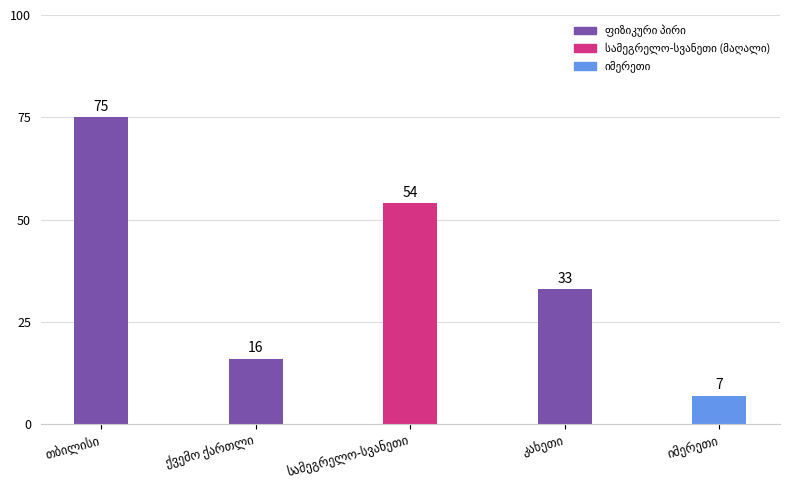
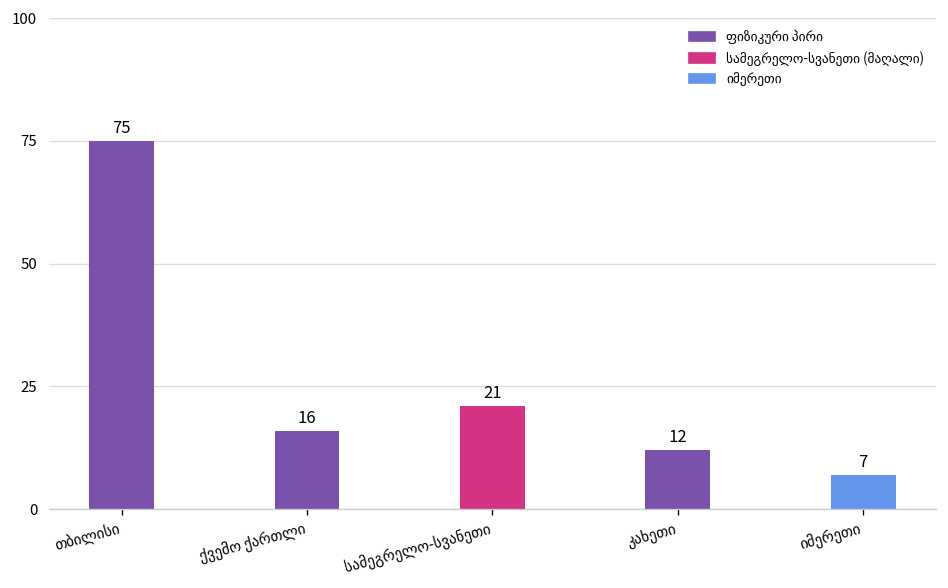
სამეგრელო-სვანეთი: 54 -> 21
კახეთი: 33 -> 12
